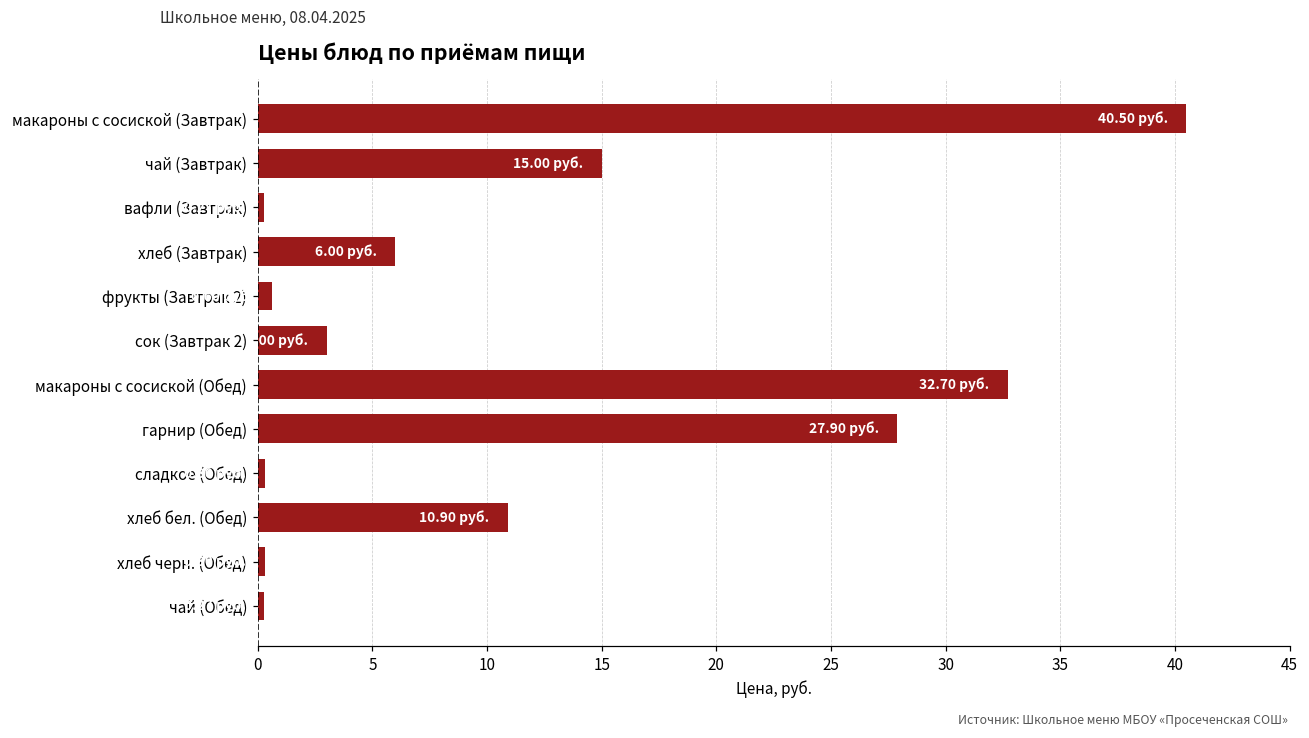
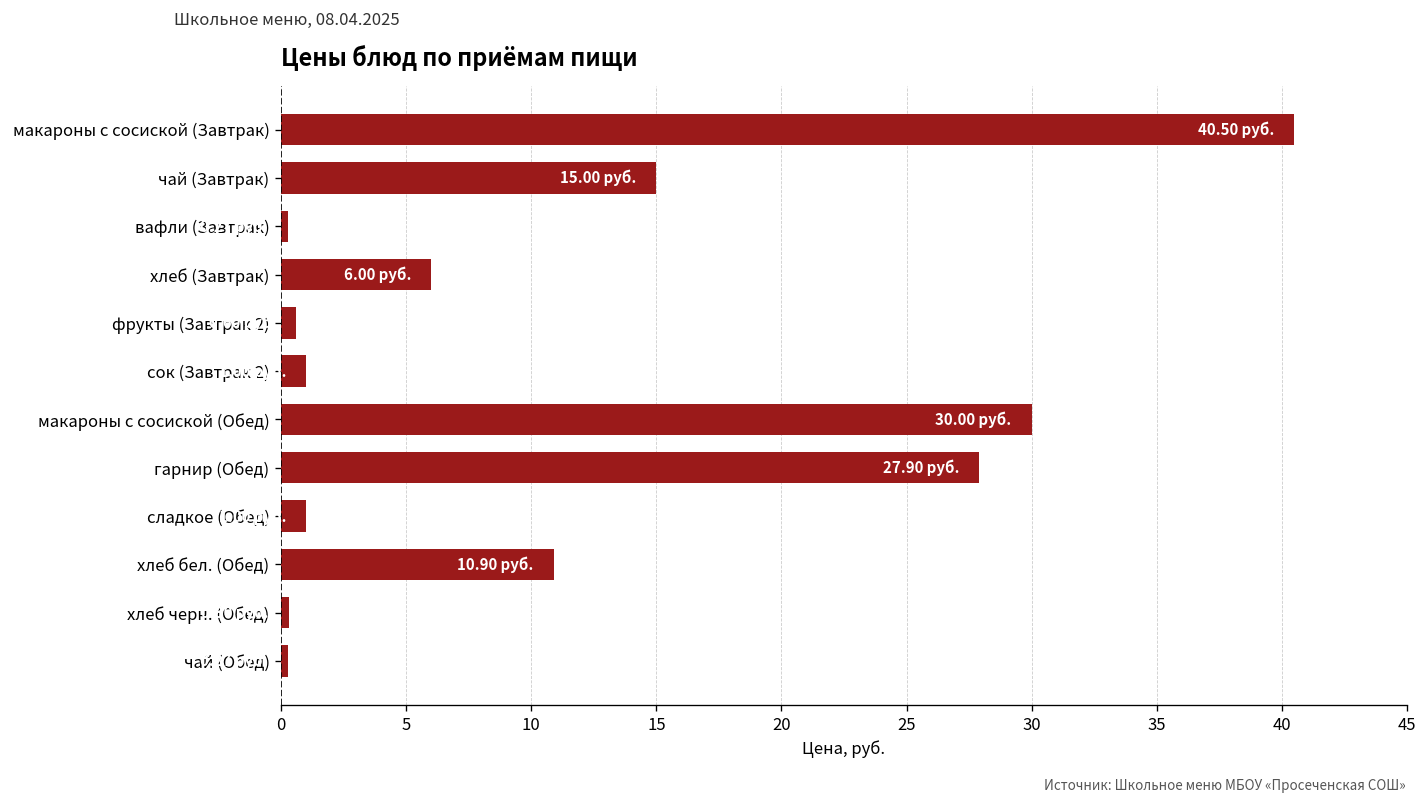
сок (Завтрак 2): 3 -> 1
макароны с сосиской (Обед): 32.70 -> 30.00
сладкое (Обед): 0.3 -> 1.0
